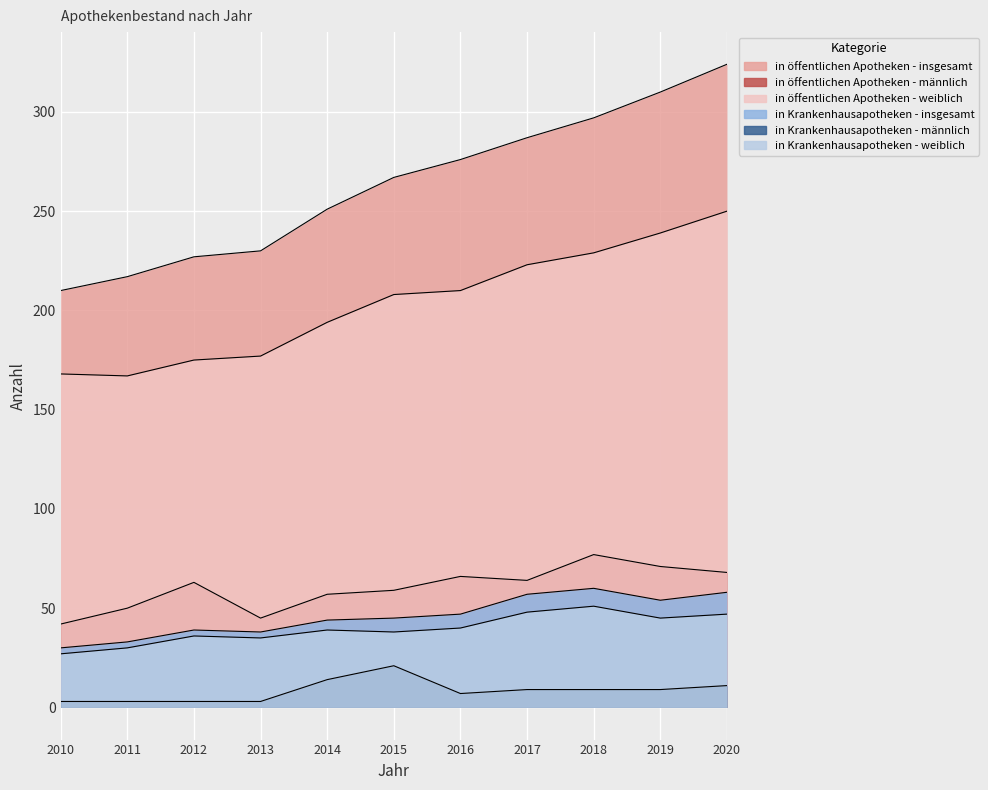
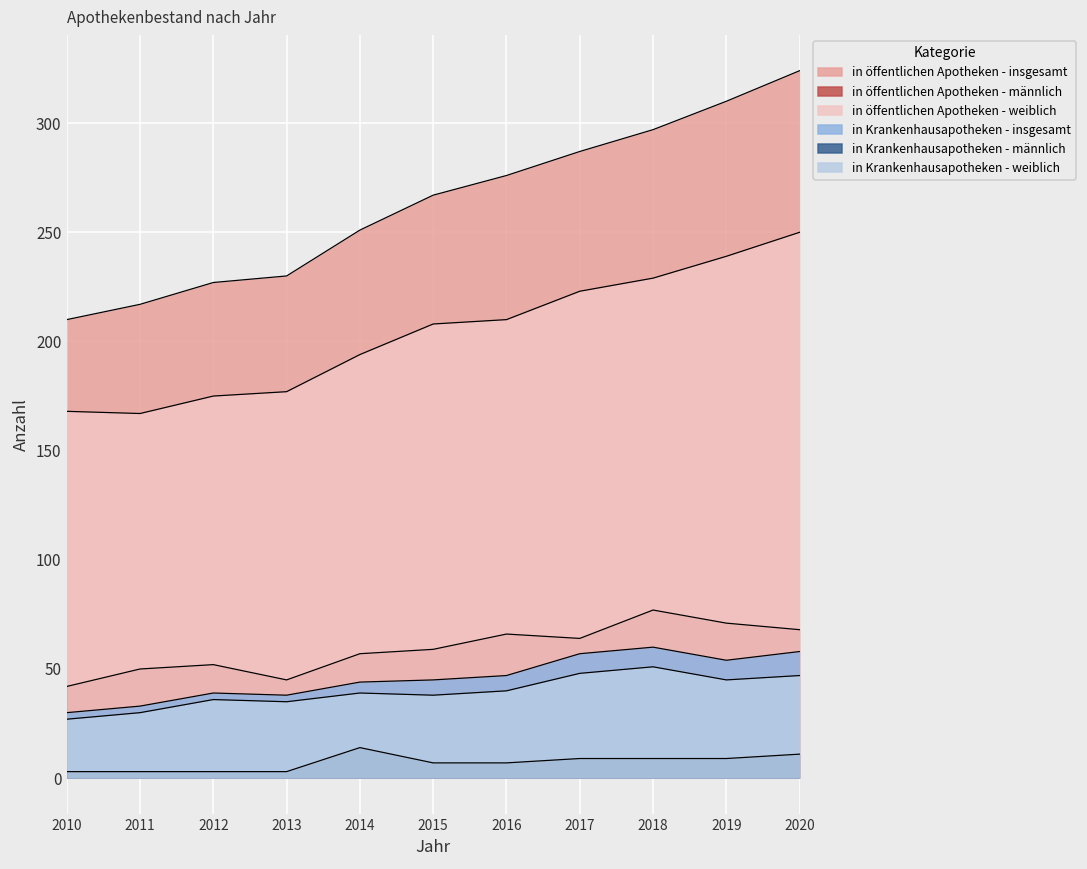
in öffentlichen Apotheken - männlich, 2012: 63 -> 52
in Krankenhausapotheken - männlich, 2015: 21 -> 7
